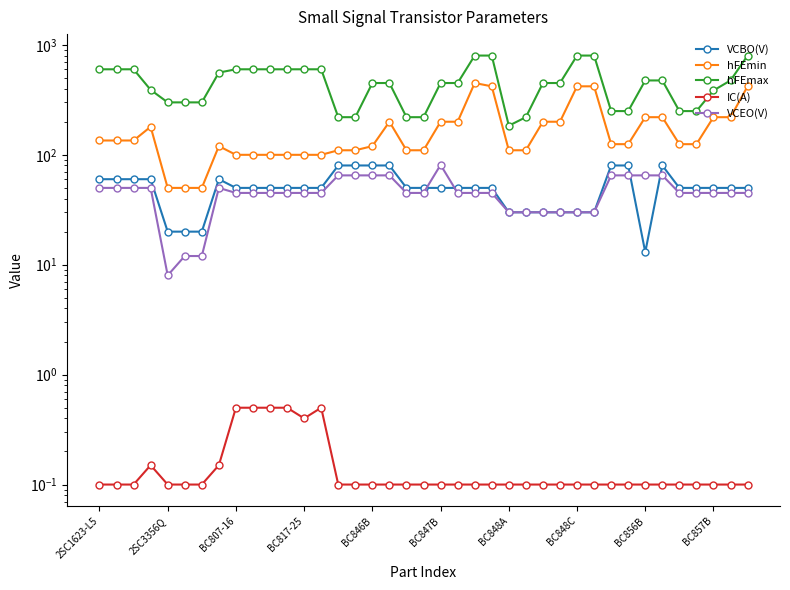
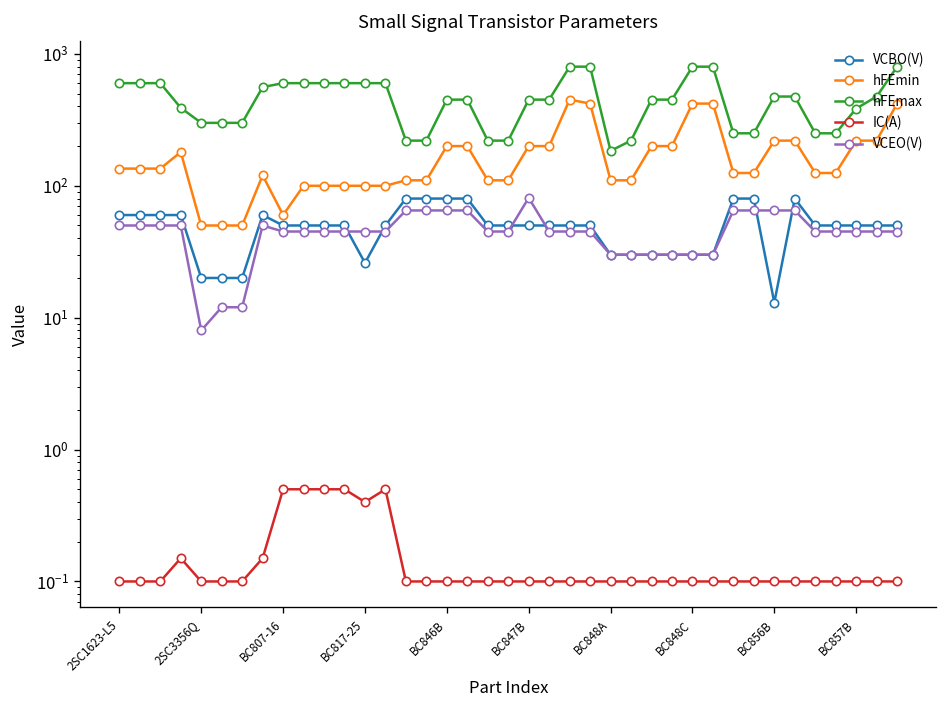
hFEmin, BC807-16: 100 -> 60
VCBO(V), BC817-25: 50 -> 26
hFEmin, BC846B: 120 -> 200
